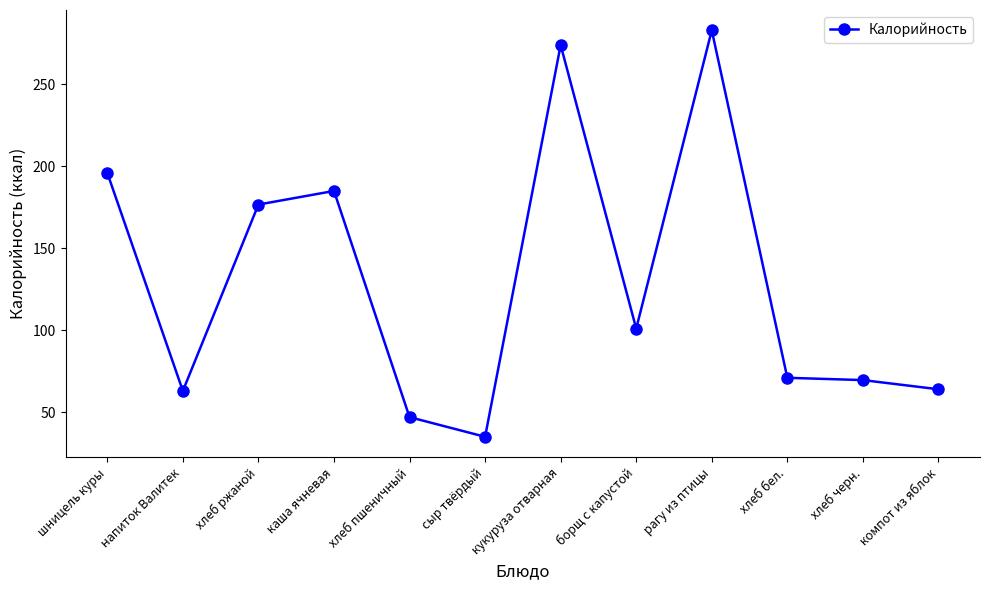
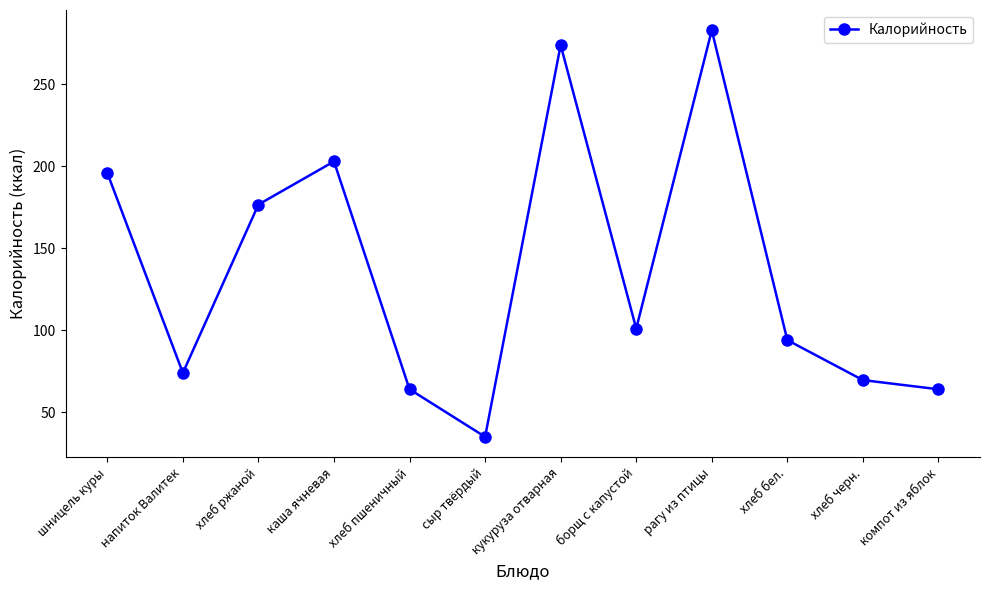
напиток Валитек: 63 -> 74
каша ячневая: 185 -> 203
хлеб пшеничный: 47 -> 64
хлеб бел.: 71 -> 94
